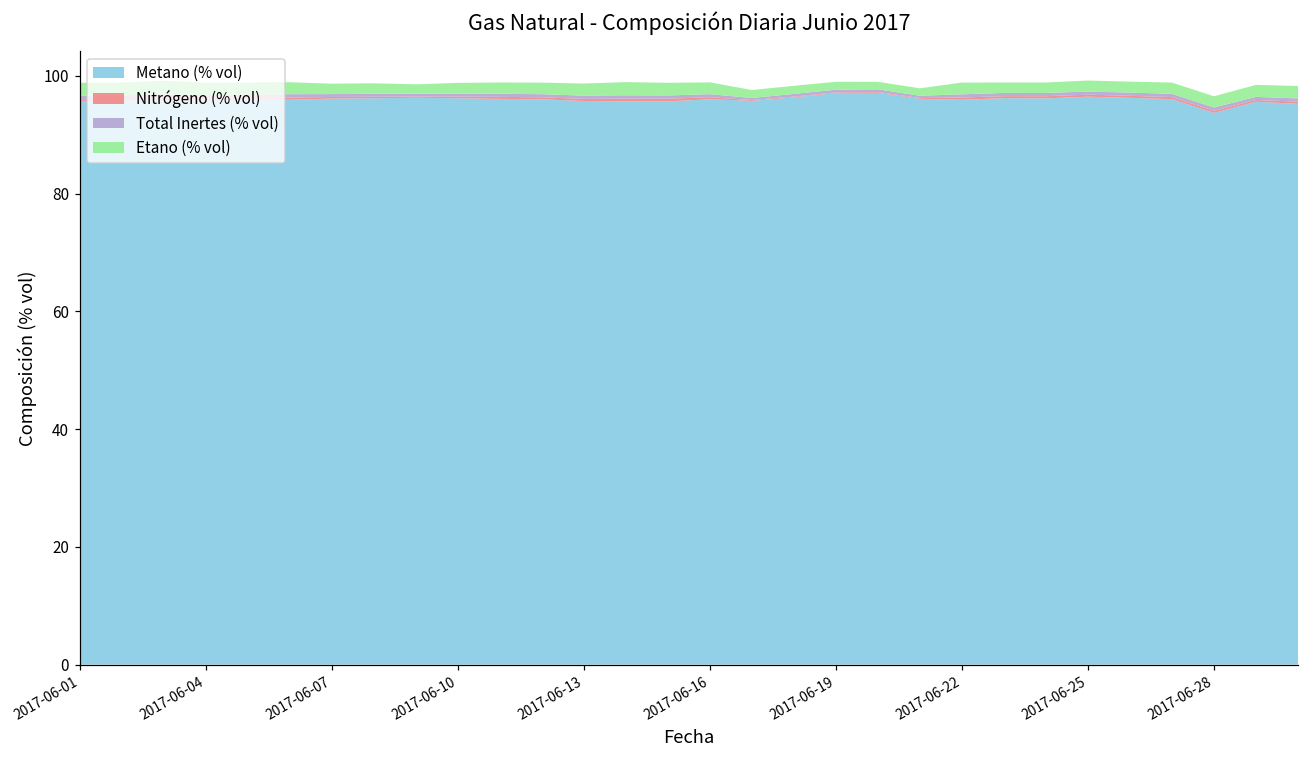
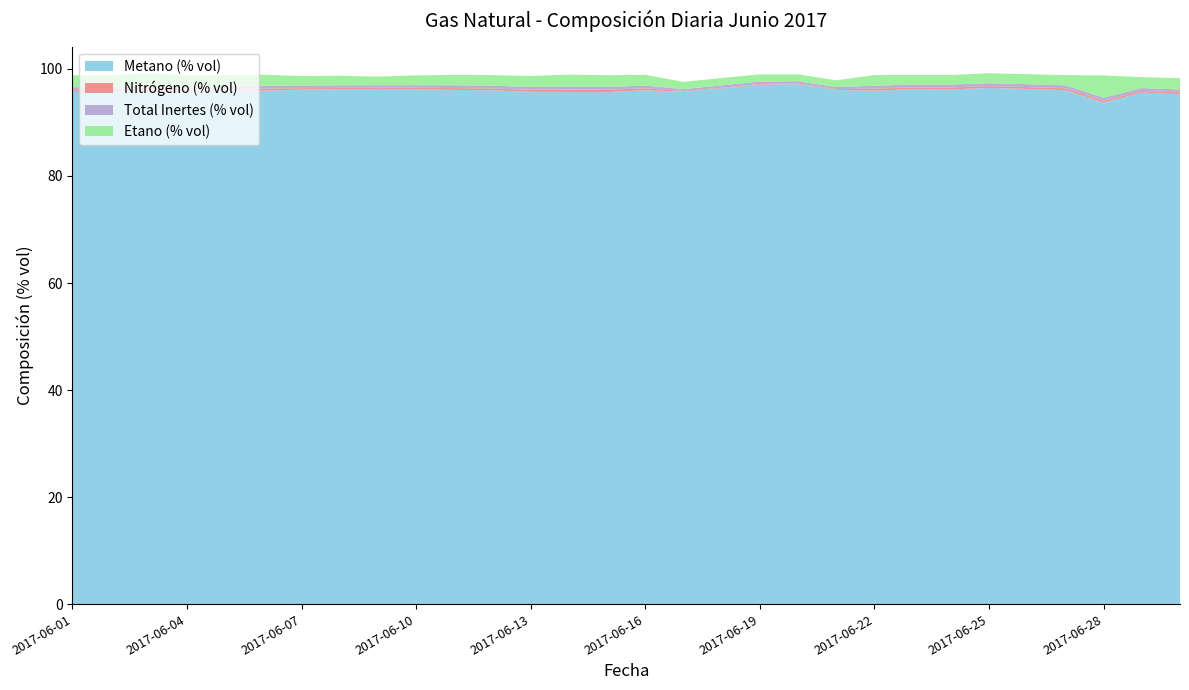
Etano (% vol), 2017-06-28: 2 -> 4
